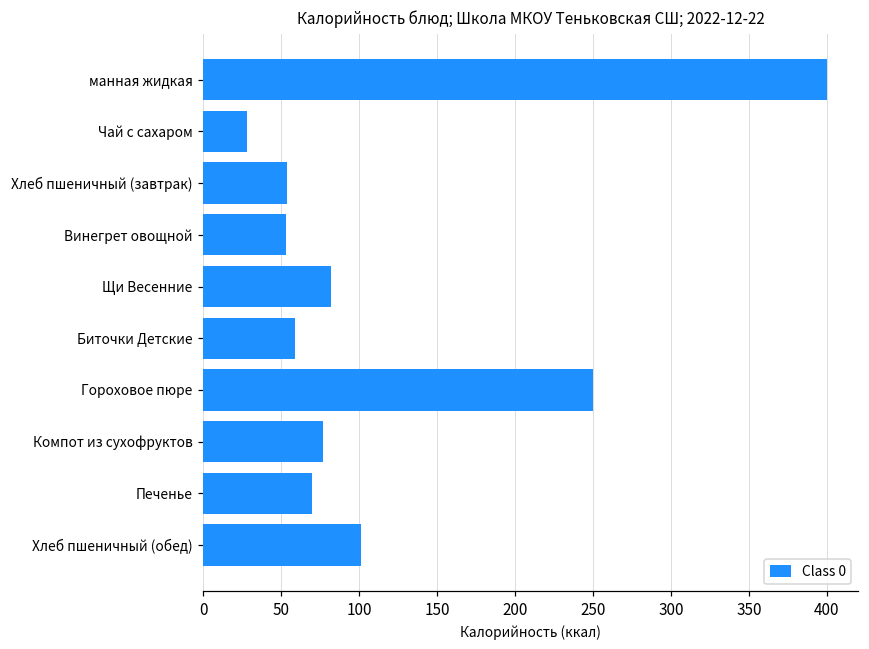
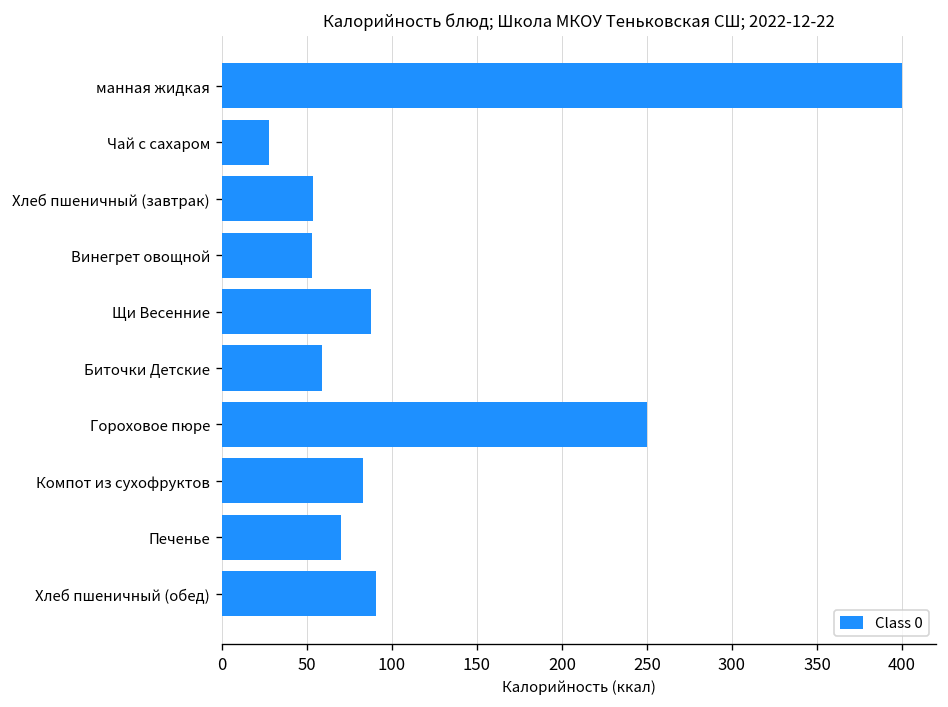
Щи Весенние: 82 -> 88
Компот из сухофруктов: 77 -> 83
Хлеб пшеничный (обед): 101 -> 91
